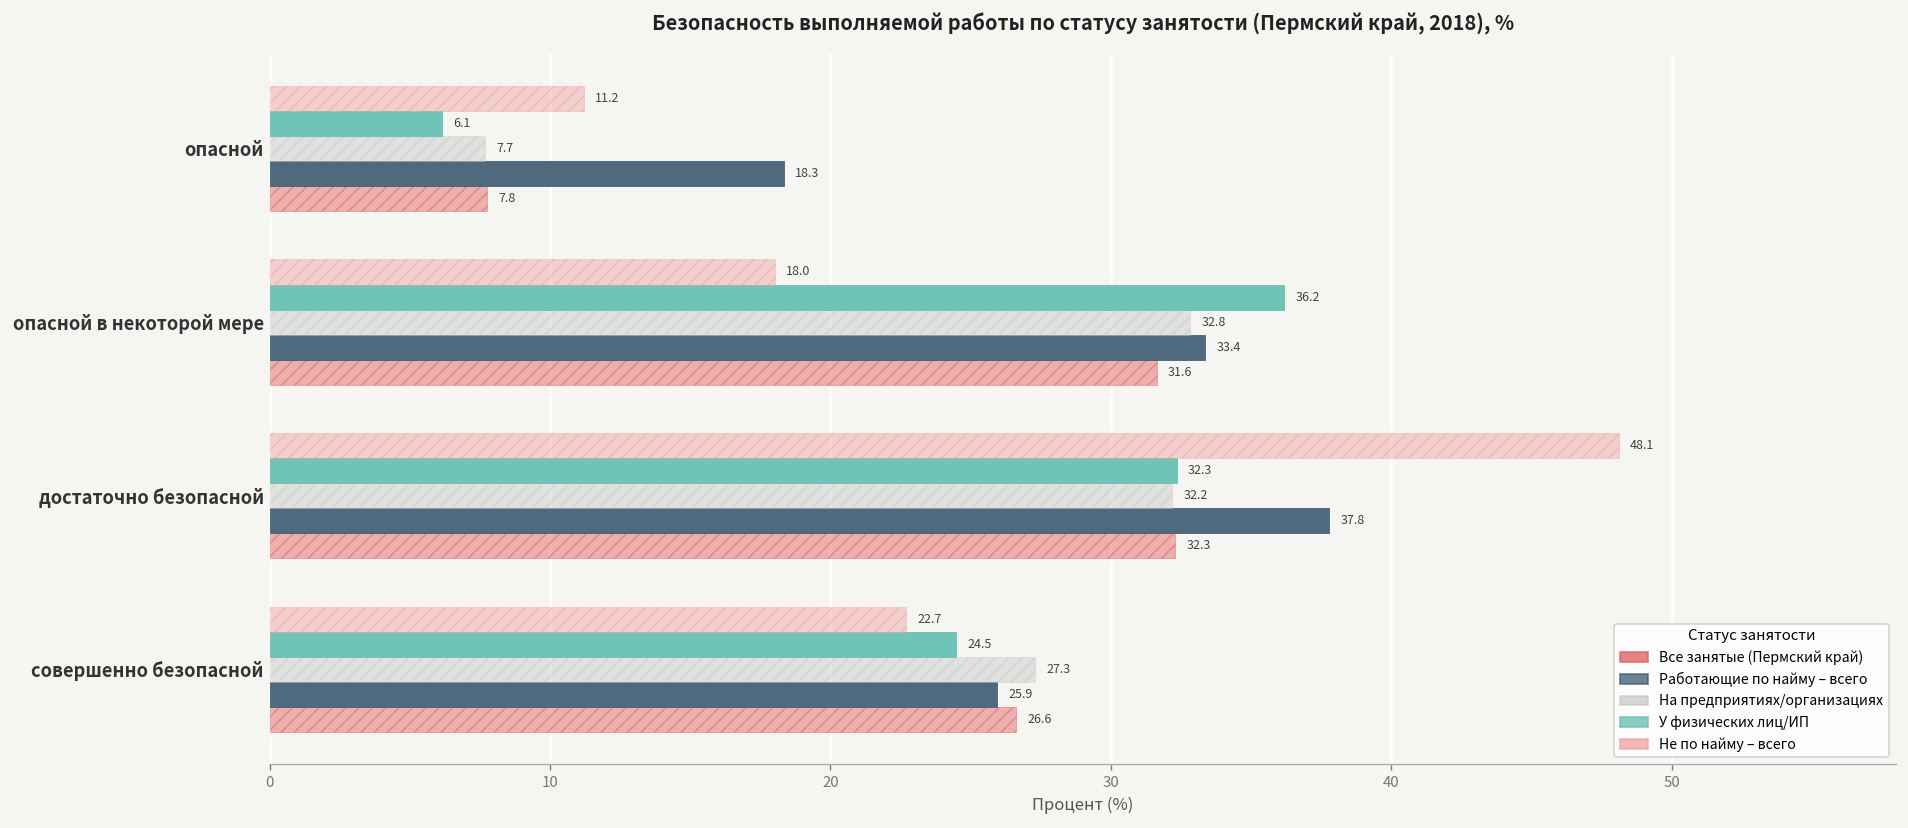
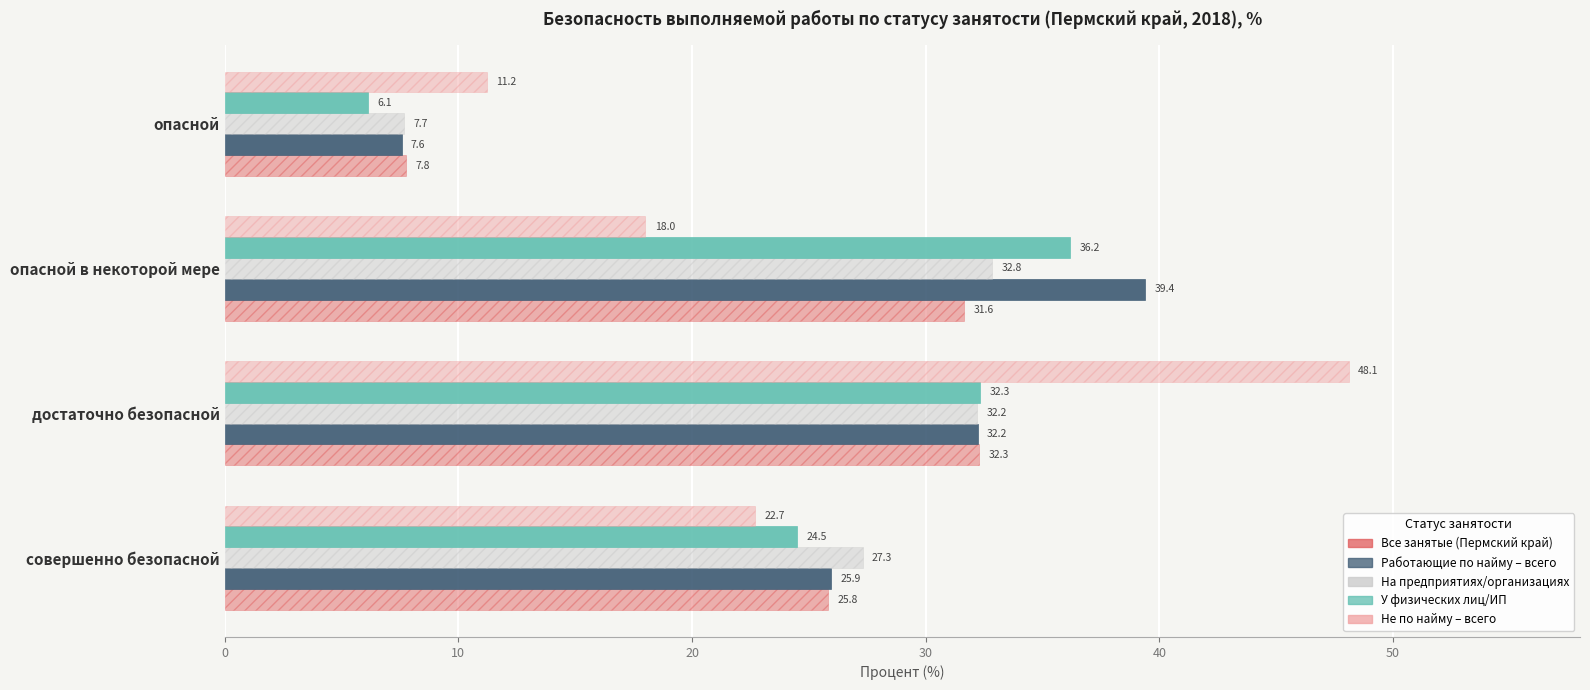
Работающие по найму – всего, опасной: 18.3 -> 7.6
Работающие по найму – всего, опасной в некоторой мере: 33.4 -> 39.4
Работающие по найму – всего, достаточно безопасной: 37.8 -> 32.2
Все занятые (Пермский край), совершенно безопасной: 26.6 -> 25.8
